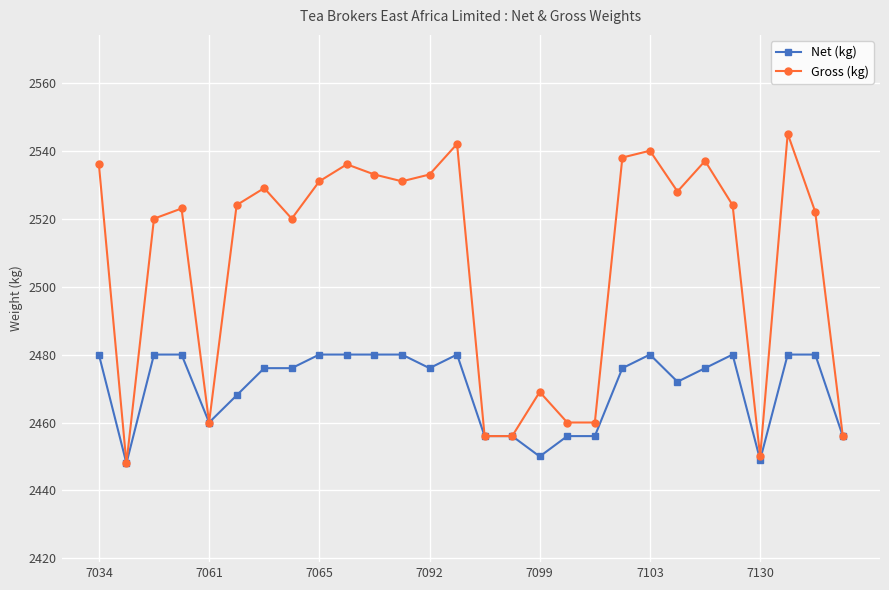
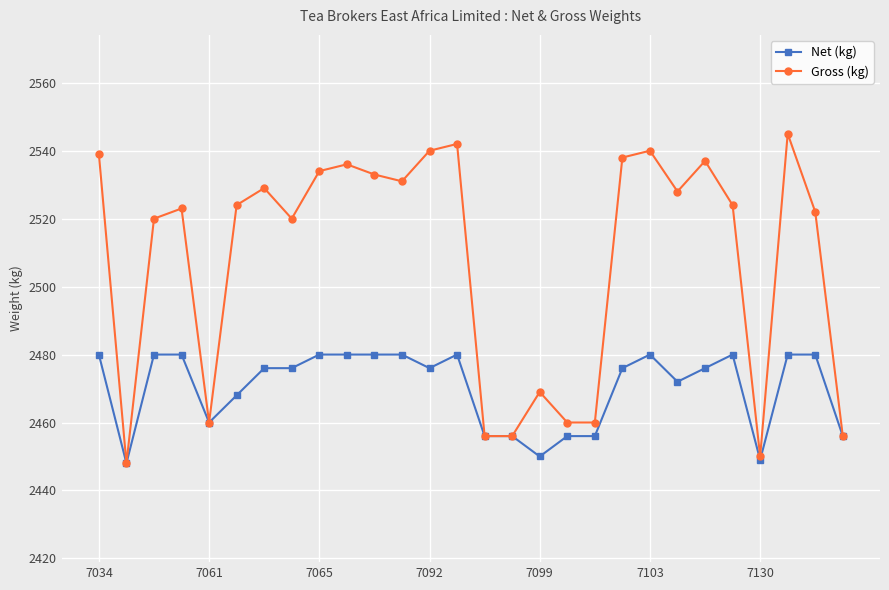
Gross (kg), 7034: 2536 -> 2539
Gross (kg), 7065: 2531 -> 2534
Gross (kg), 7092: 2533 -> 2540
